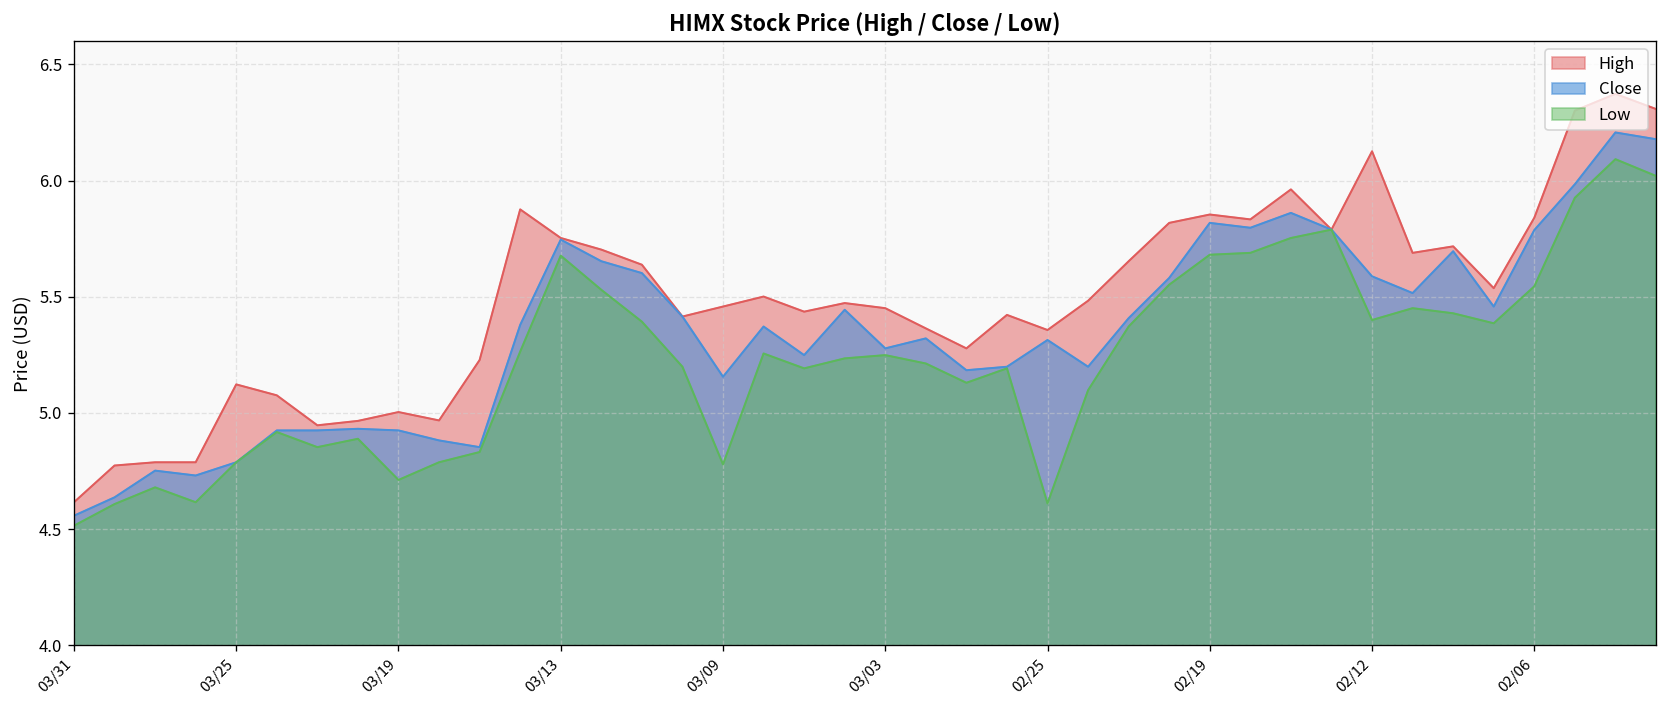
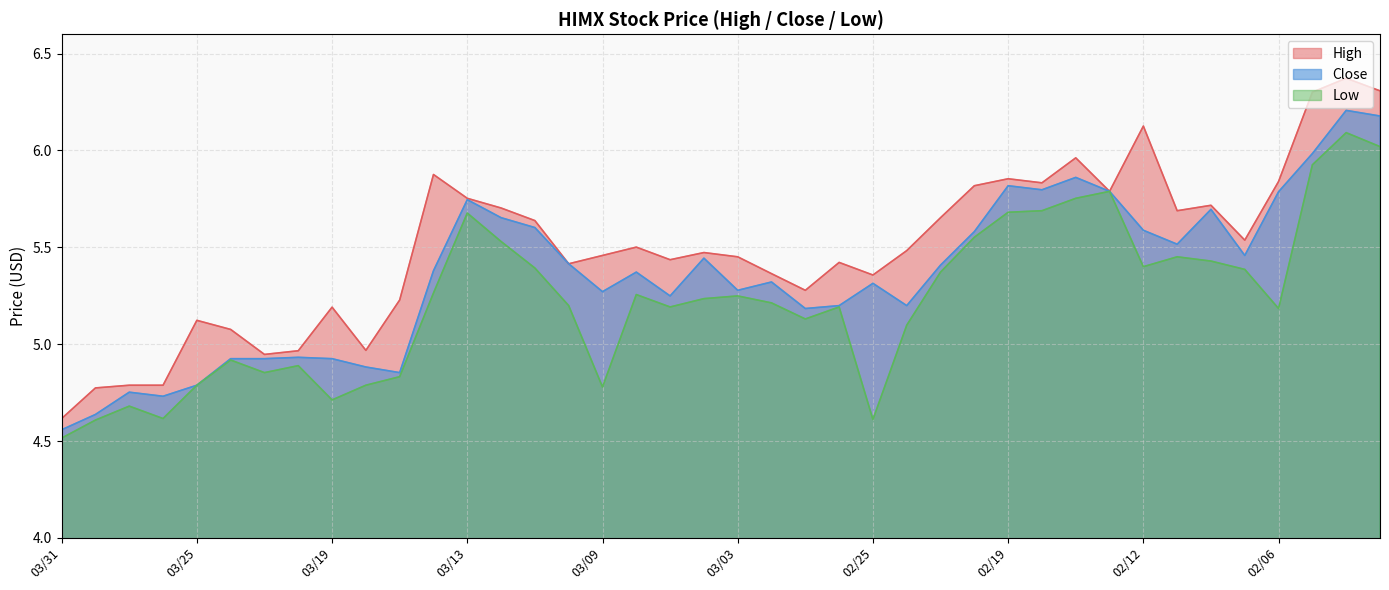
High, 03/19: 5.00 -> 5.19
Close, 03/09: 5.16 -> 5.27
Low, 02/06: 5.55 -> 5.18
